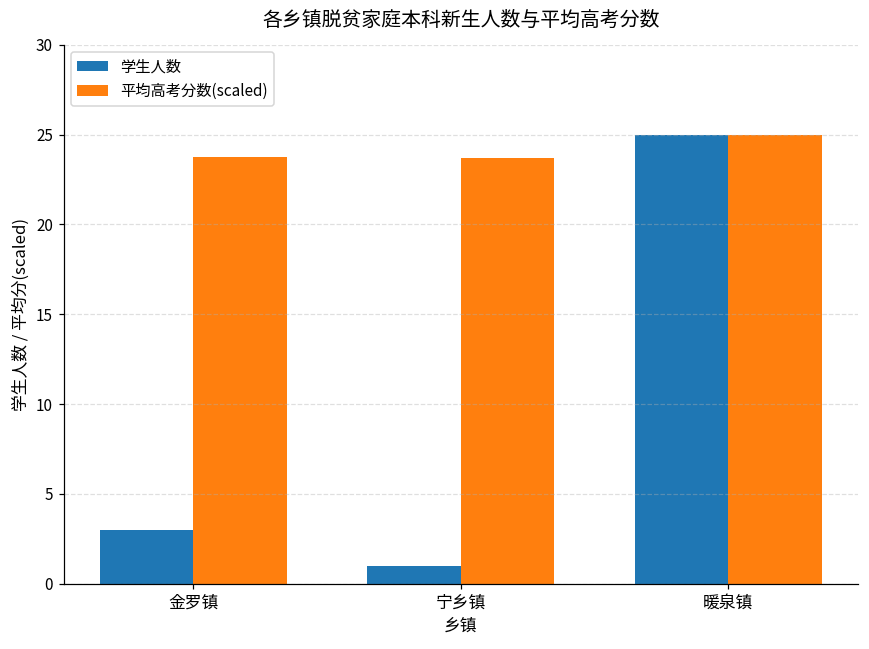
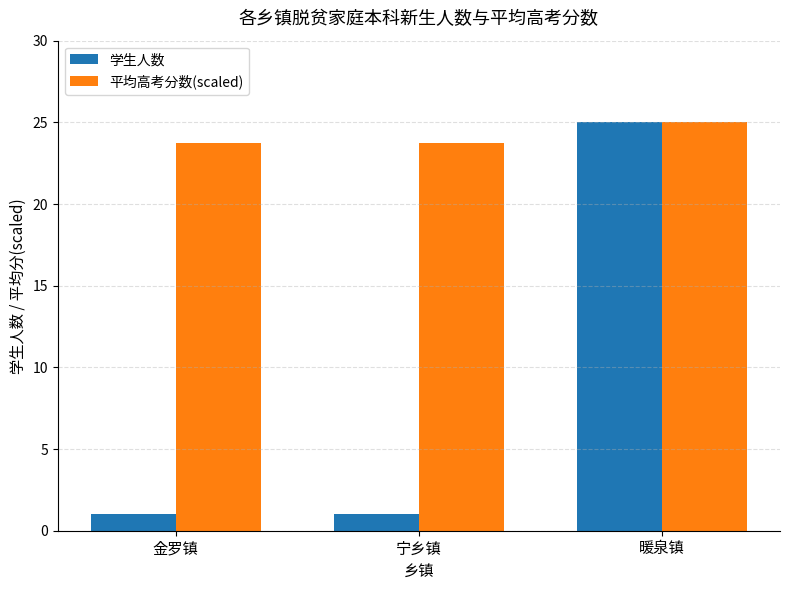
学生人数, 金罗镇: 3 -> 1
